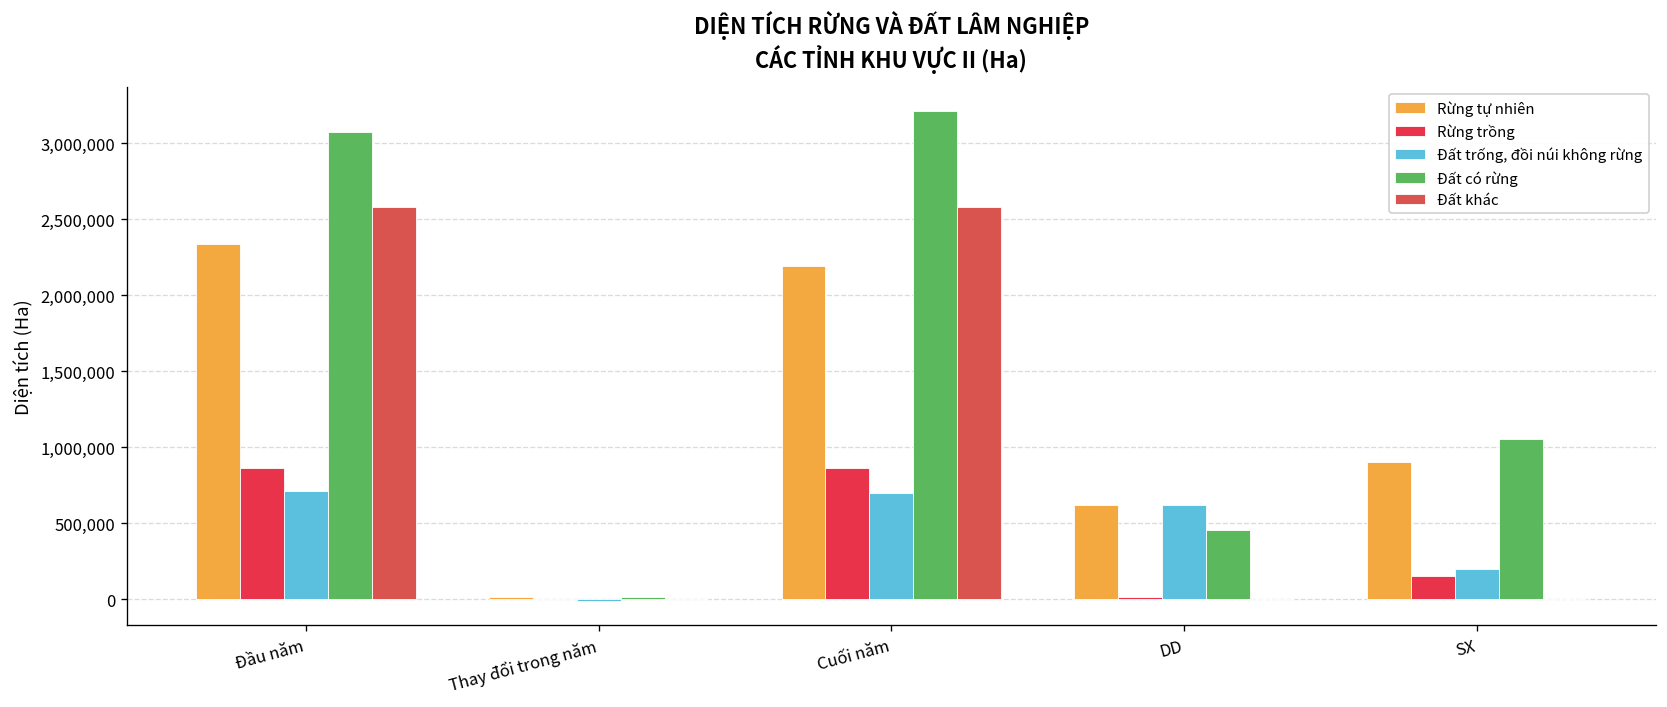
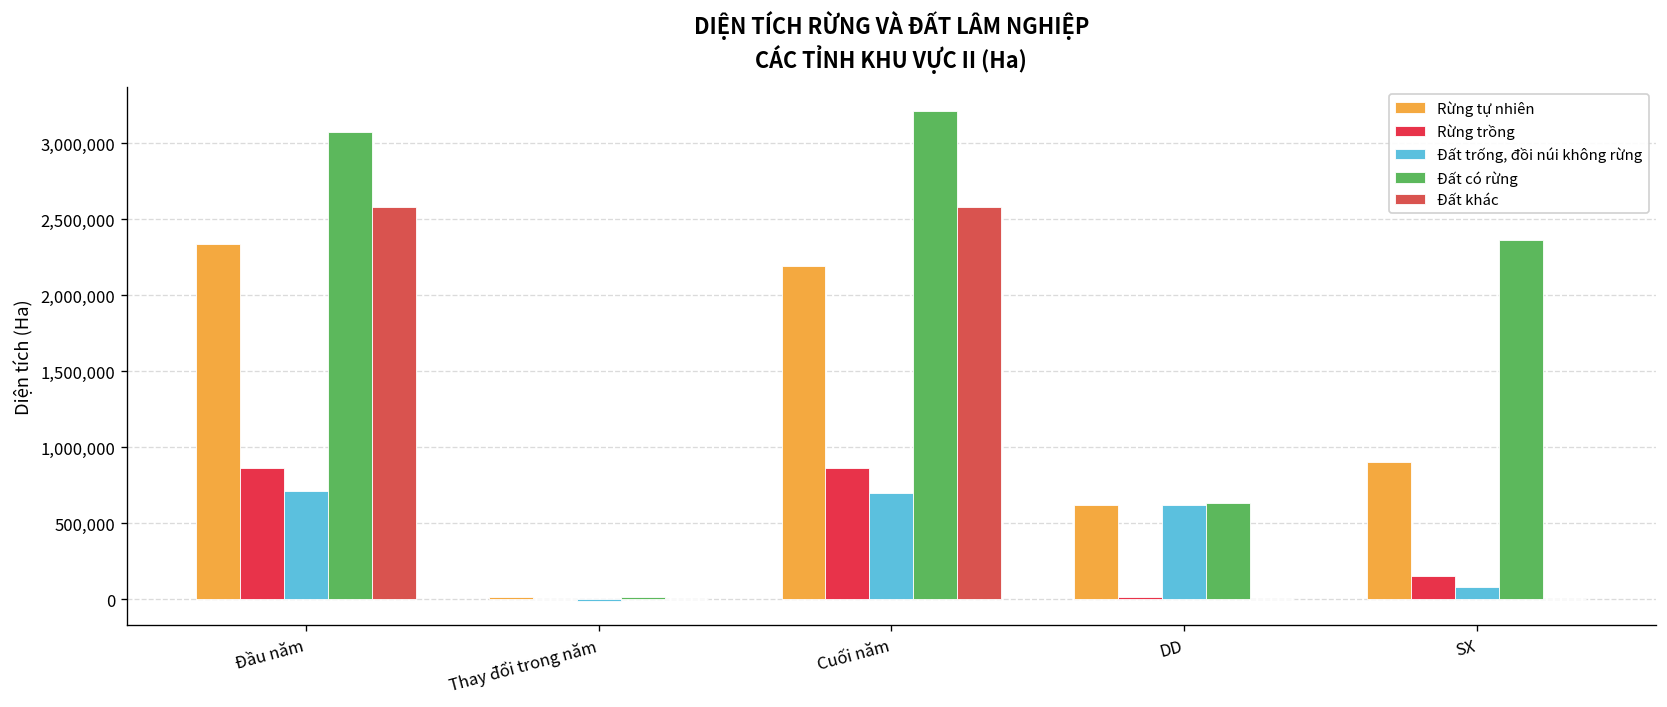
Đất có rừng, DD: 450,000 -> 630,000
Đất trống, đồi núi không rừng, SX: 200,000 -> 80,000
Đất có rừng, SX: 1,050,000 -> 2,360,000
